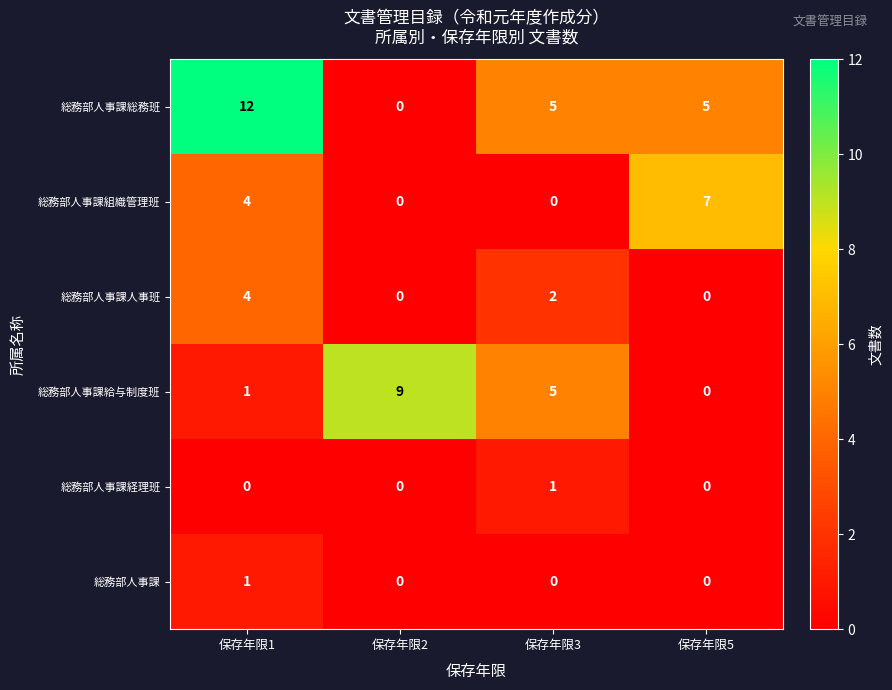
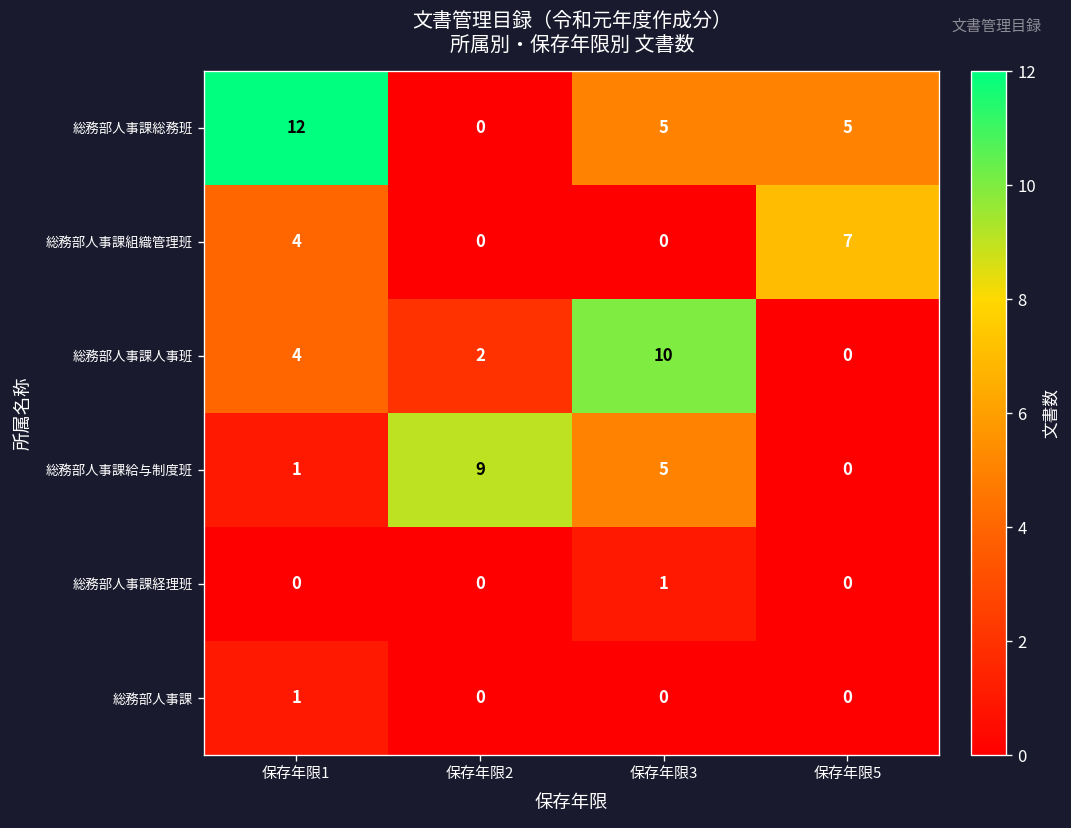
総務部人事課人事班, 保存年限2: 0 -> 2
総務部人事課人事班, 保存年限3: 2 -> 10
